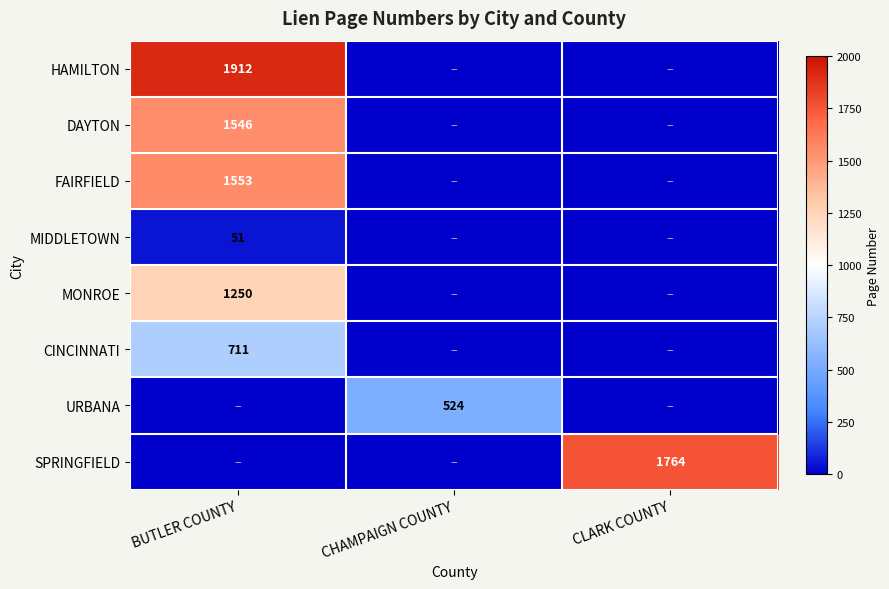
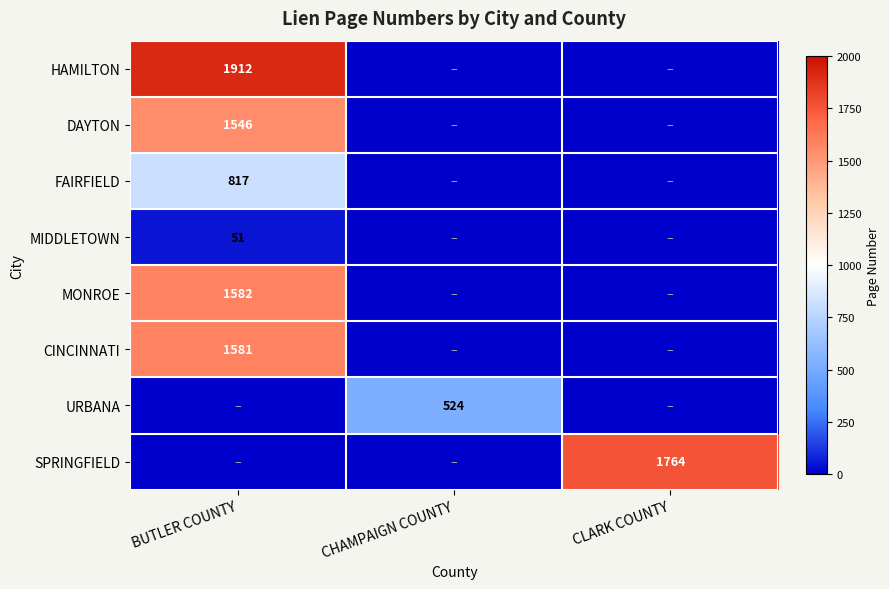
FAIRFIELD, BUTLER COUNTY: 1553 -> 817
MONROE, BUTLER COUNTY: 1250 -> 1582
CINCINNATI, BUTLER COUNTY: 711 -> 1581
